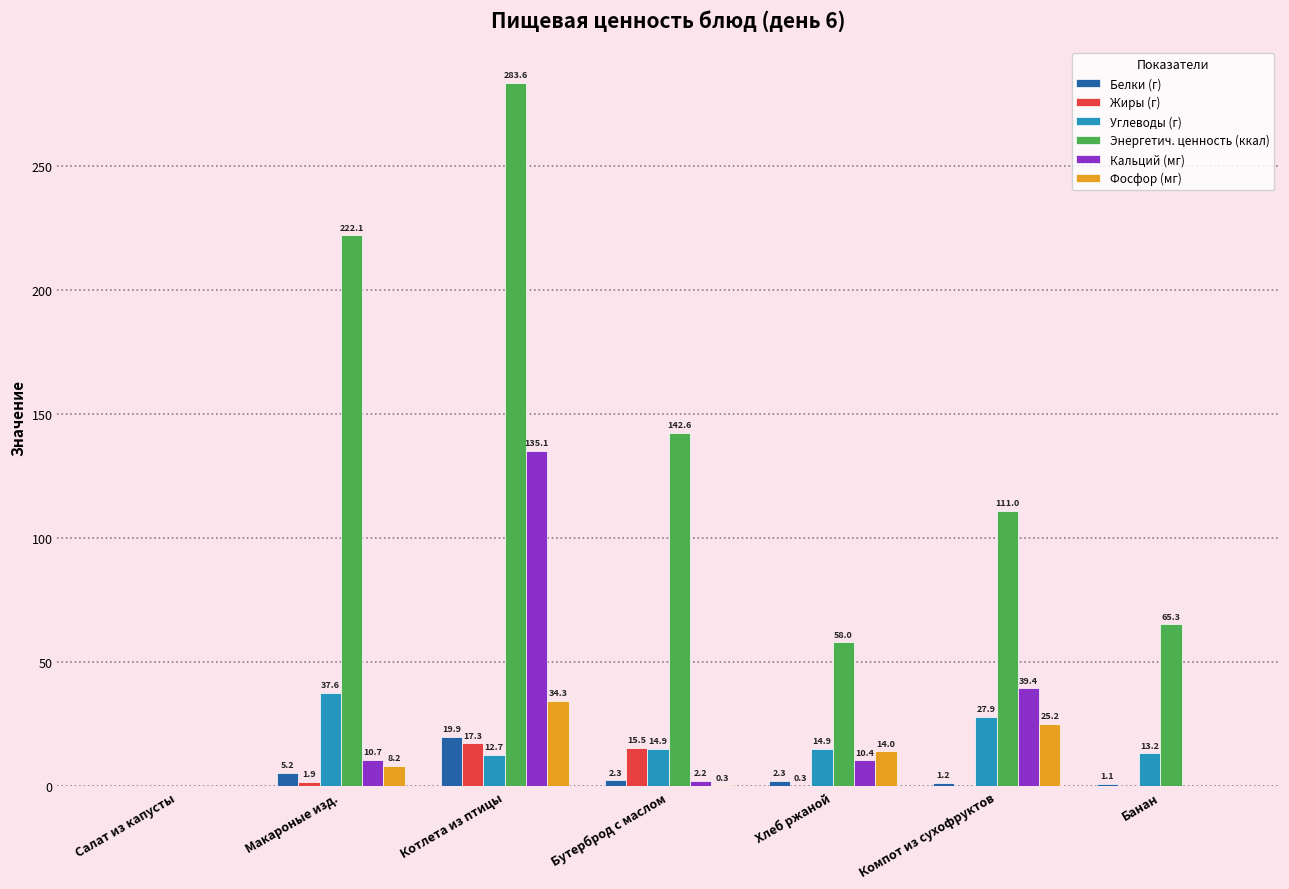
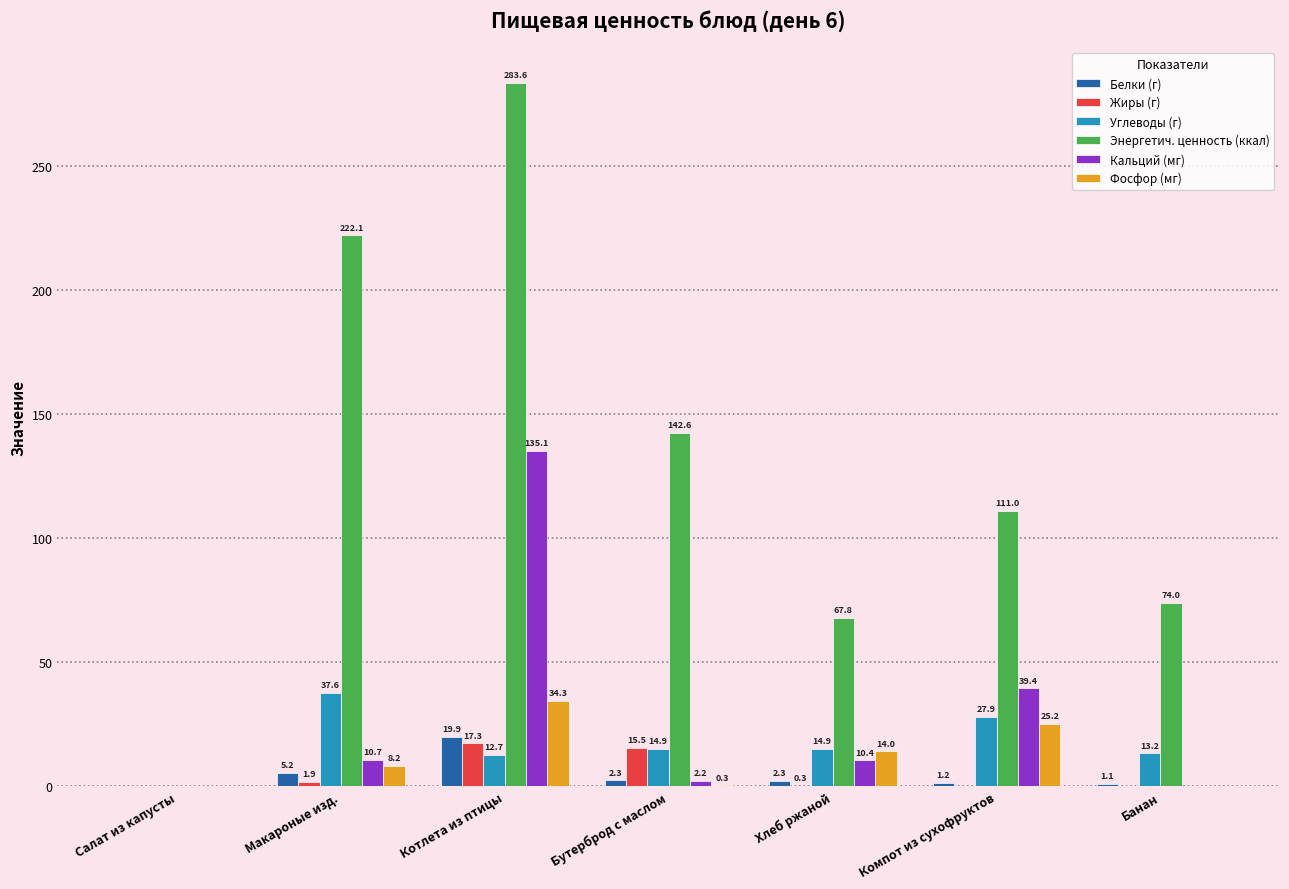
Энергетич. ценность (ккал), Хлеб ржаной: 58.0 -> 67.8
Энергетич. ценность (ккал), Банан: 65.3 -> 74.0
